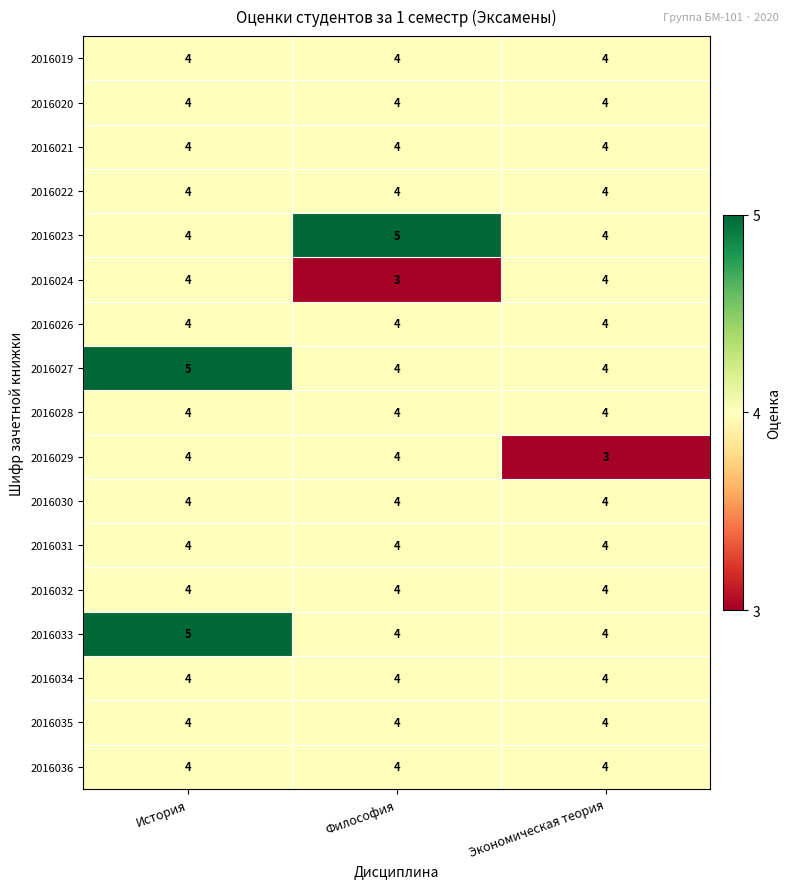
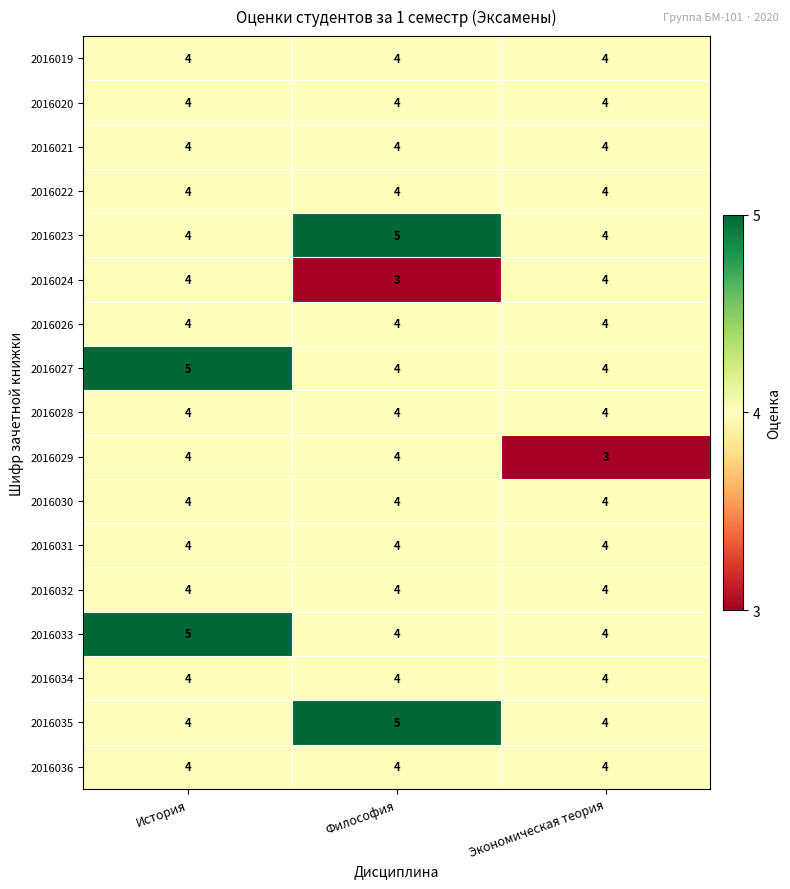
2016035, Философия: 4 -> 5
